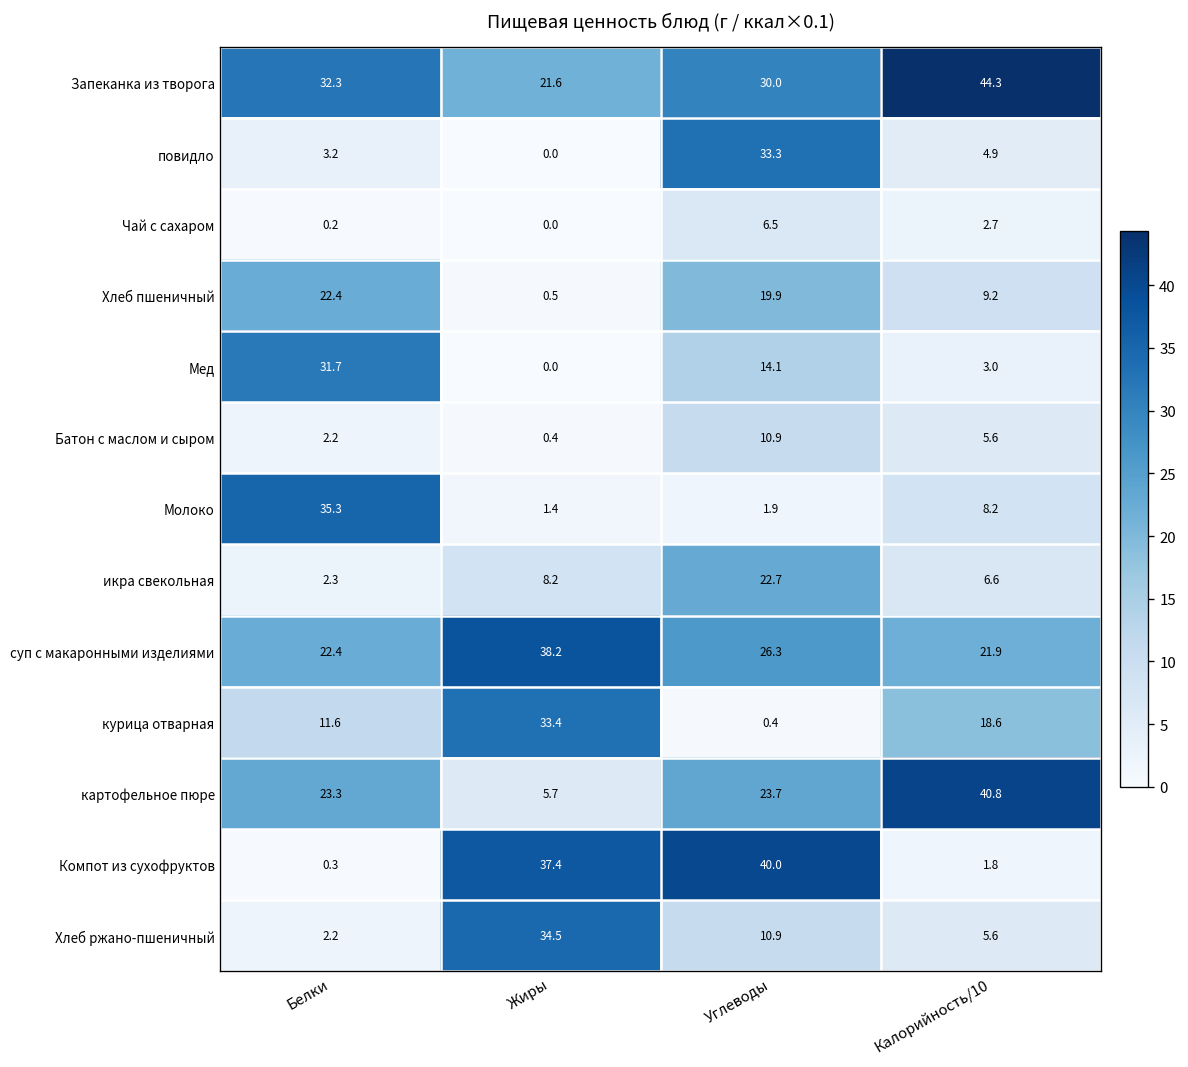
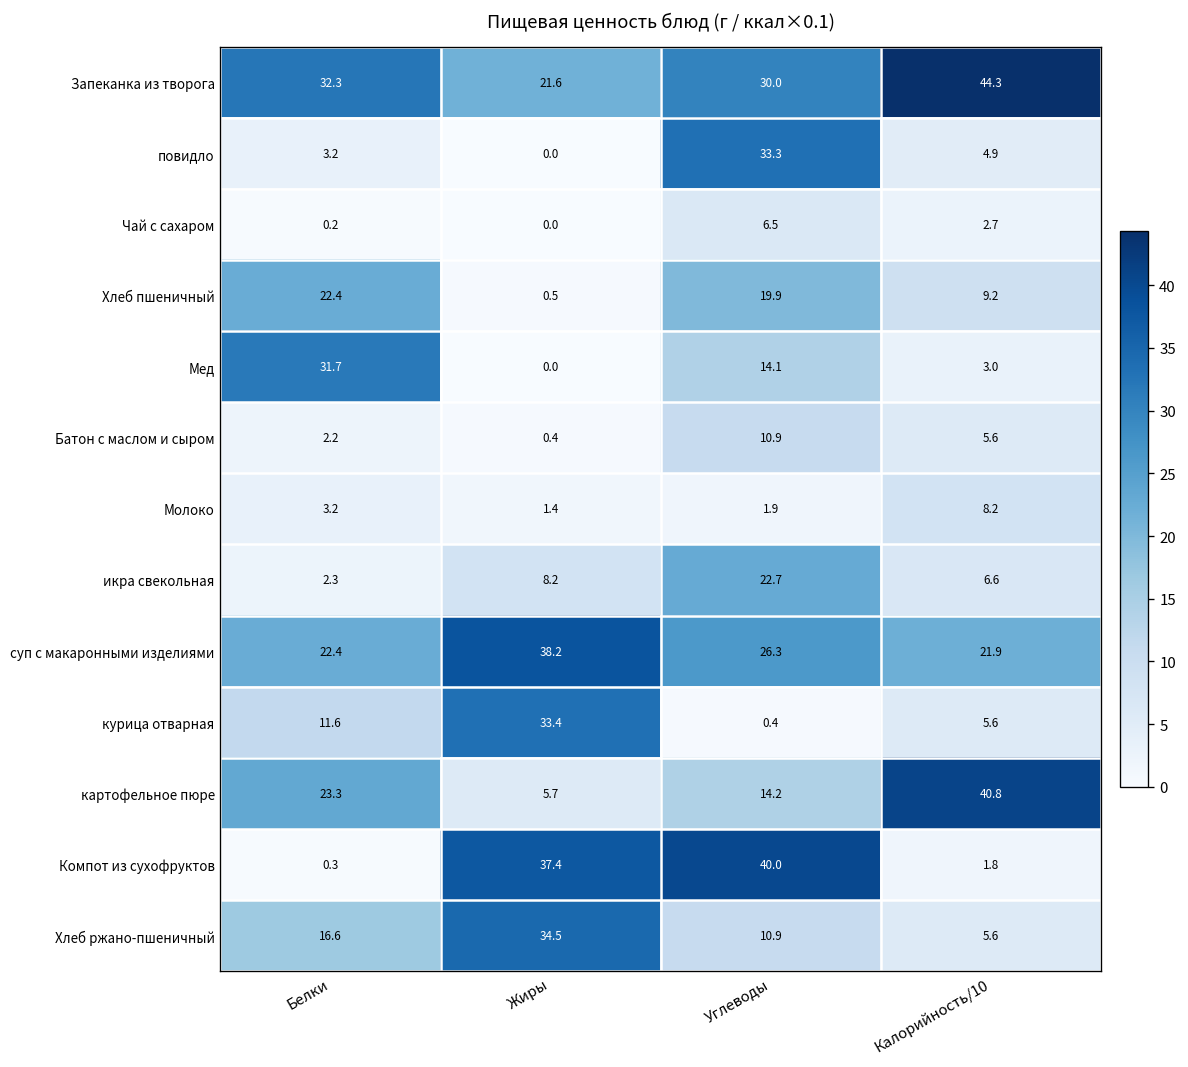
Молоко, Белки: 35.3 -> 3.2
курица отварная, Калорийность/10: 18.6 -> 5.6
картофельное пюре, Углеводы: 23.7 -> 14.2
Хлеб ржано-пшеничный, Белки: 2.2 -> 16.6
